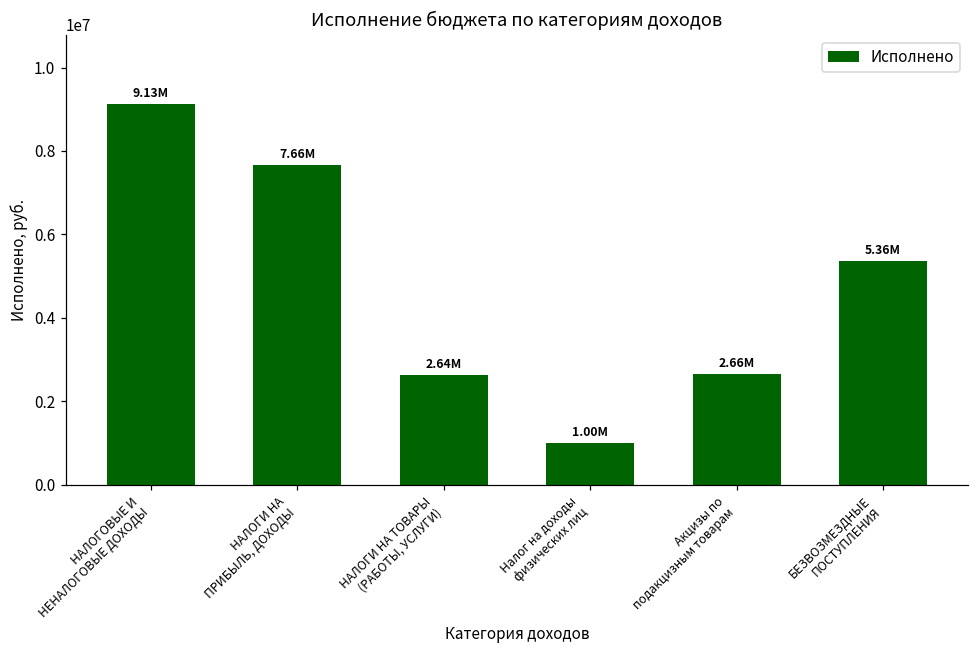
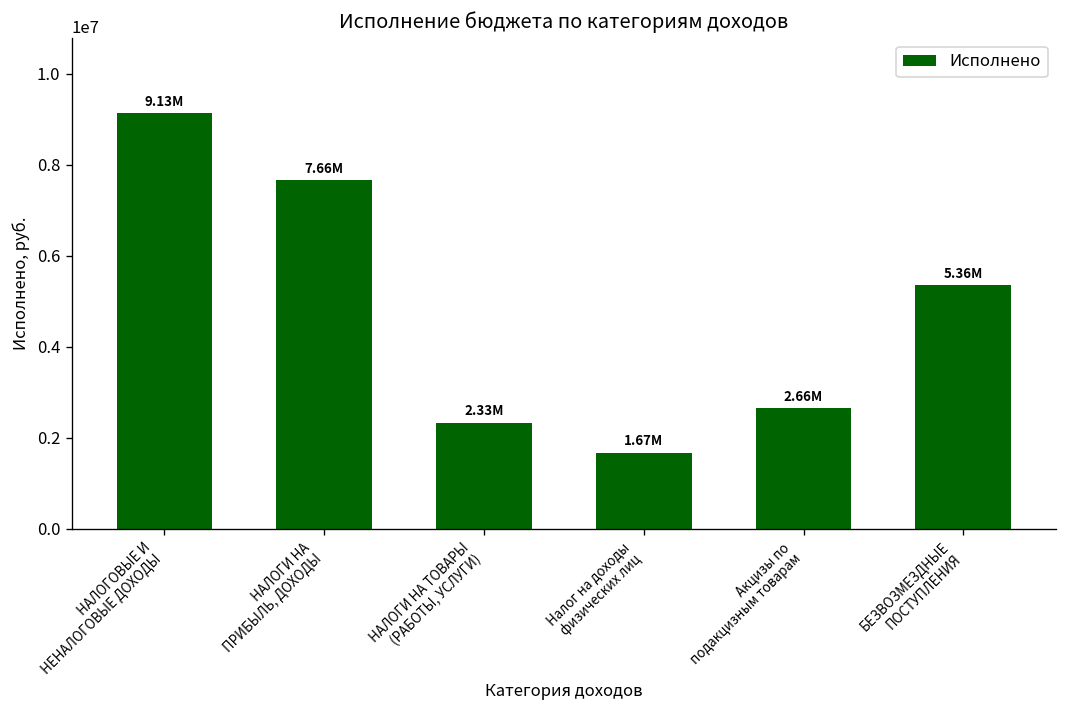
НАЛОГИ НА ТОВАРЫ (РАБОТЫ, УСЛУГИ): 2.64M -> 2.33M
Налог на доходы физических лиц: 1.00M -> 1.67M
